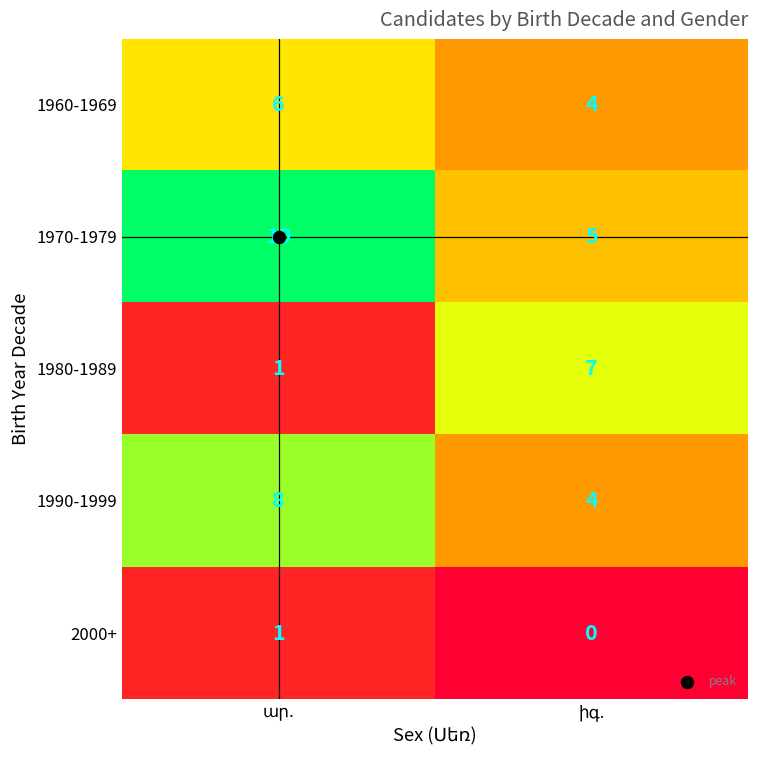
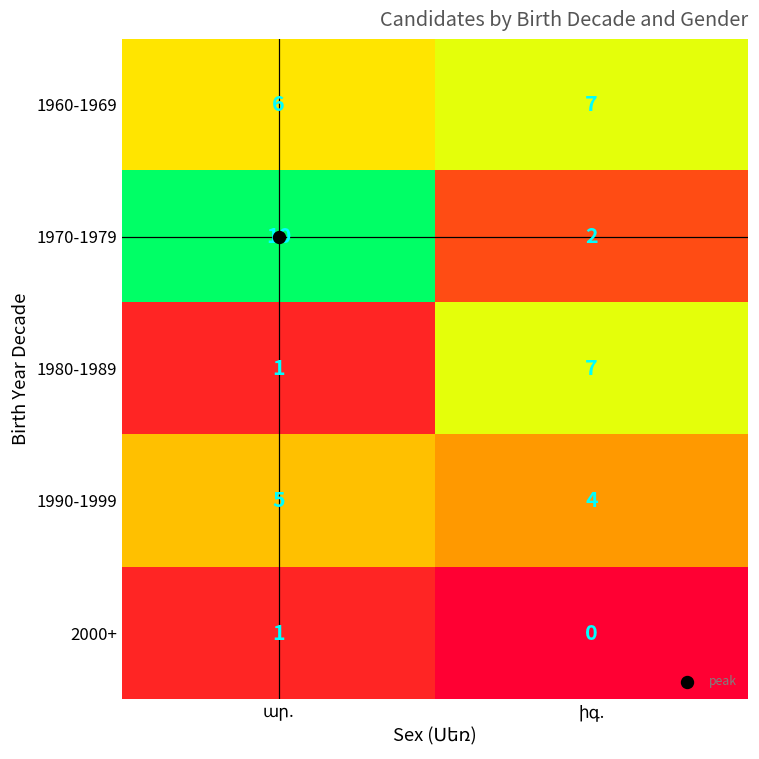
1960-1969, իգ.: 4 -> 7
1970-1979, իգ.: 5 -> 2
1990-1999, ար.: 8 -> 5
